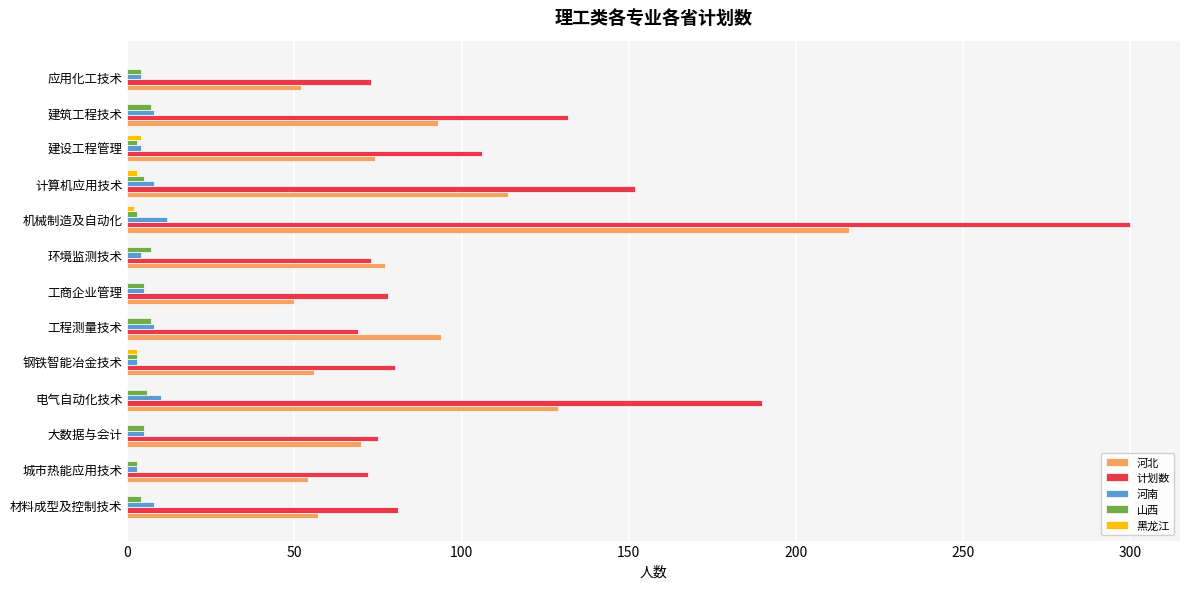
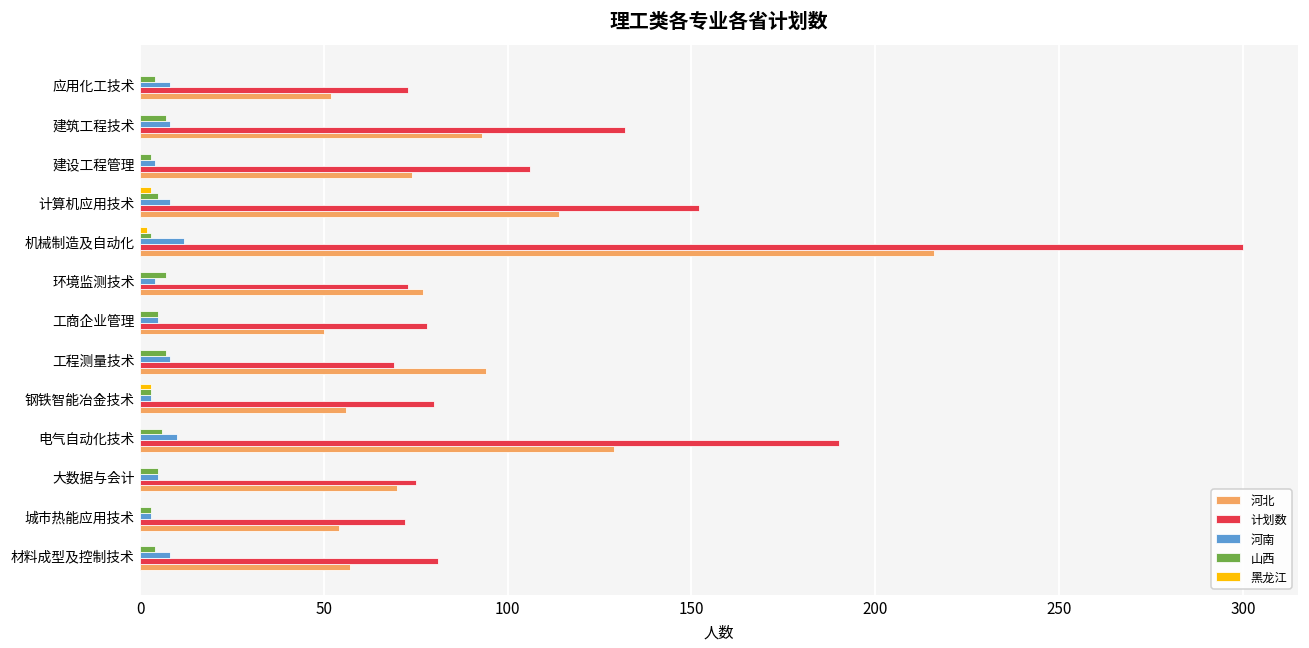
河南, 应用化工技术: 4 -> 8
黑龙江, 建设工程管理: 4 -> 0
